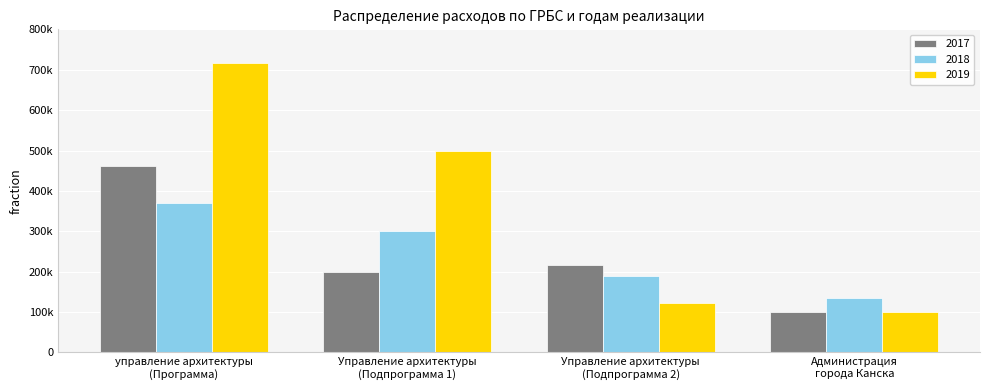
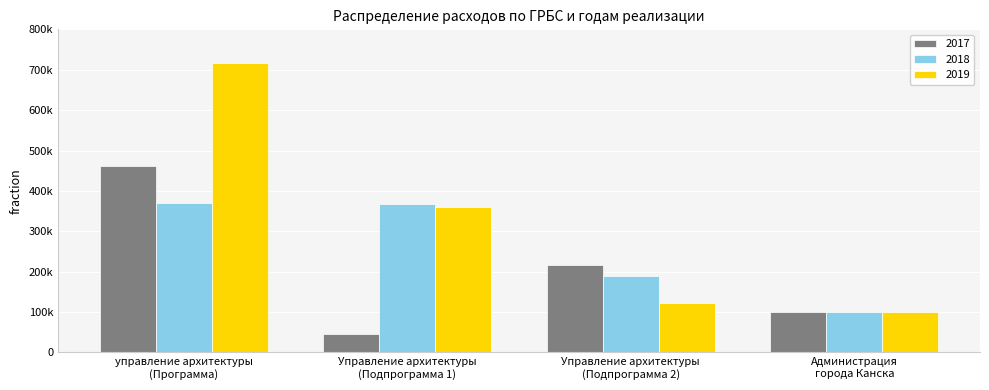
2017, Управление архитектуры (Подпрограмма 1): 200000 -> 50000
2018, Управление архитектуры (Подпрограмма 1): 300000 -> 370000
2019, Управление архитектуры (Подпрограмма 1): 500000 -> 360000
2018, Администрация города Канска: 130000 -> 100000
